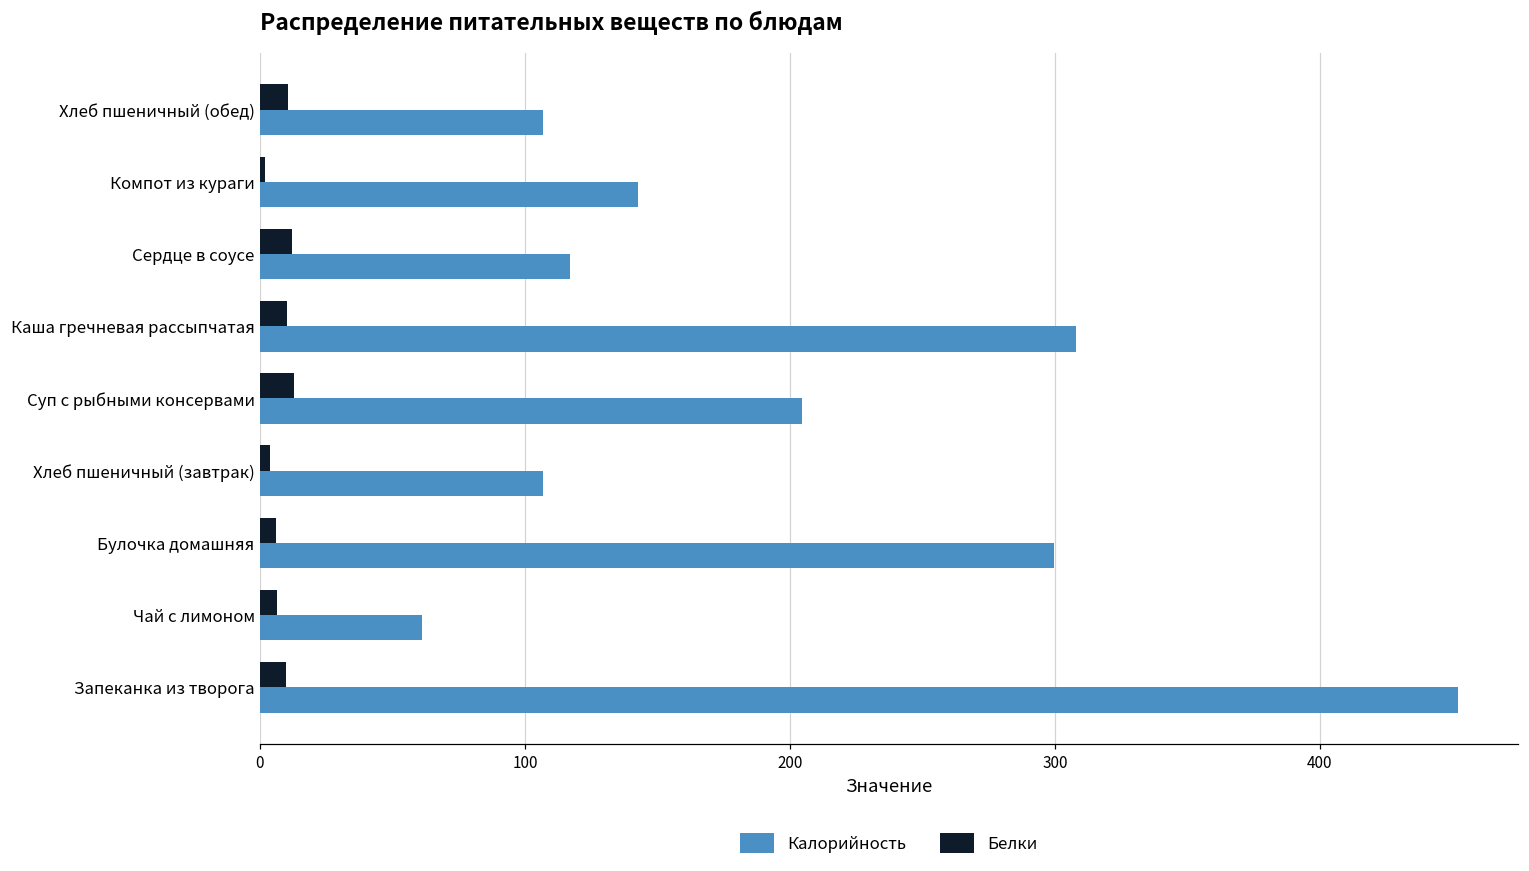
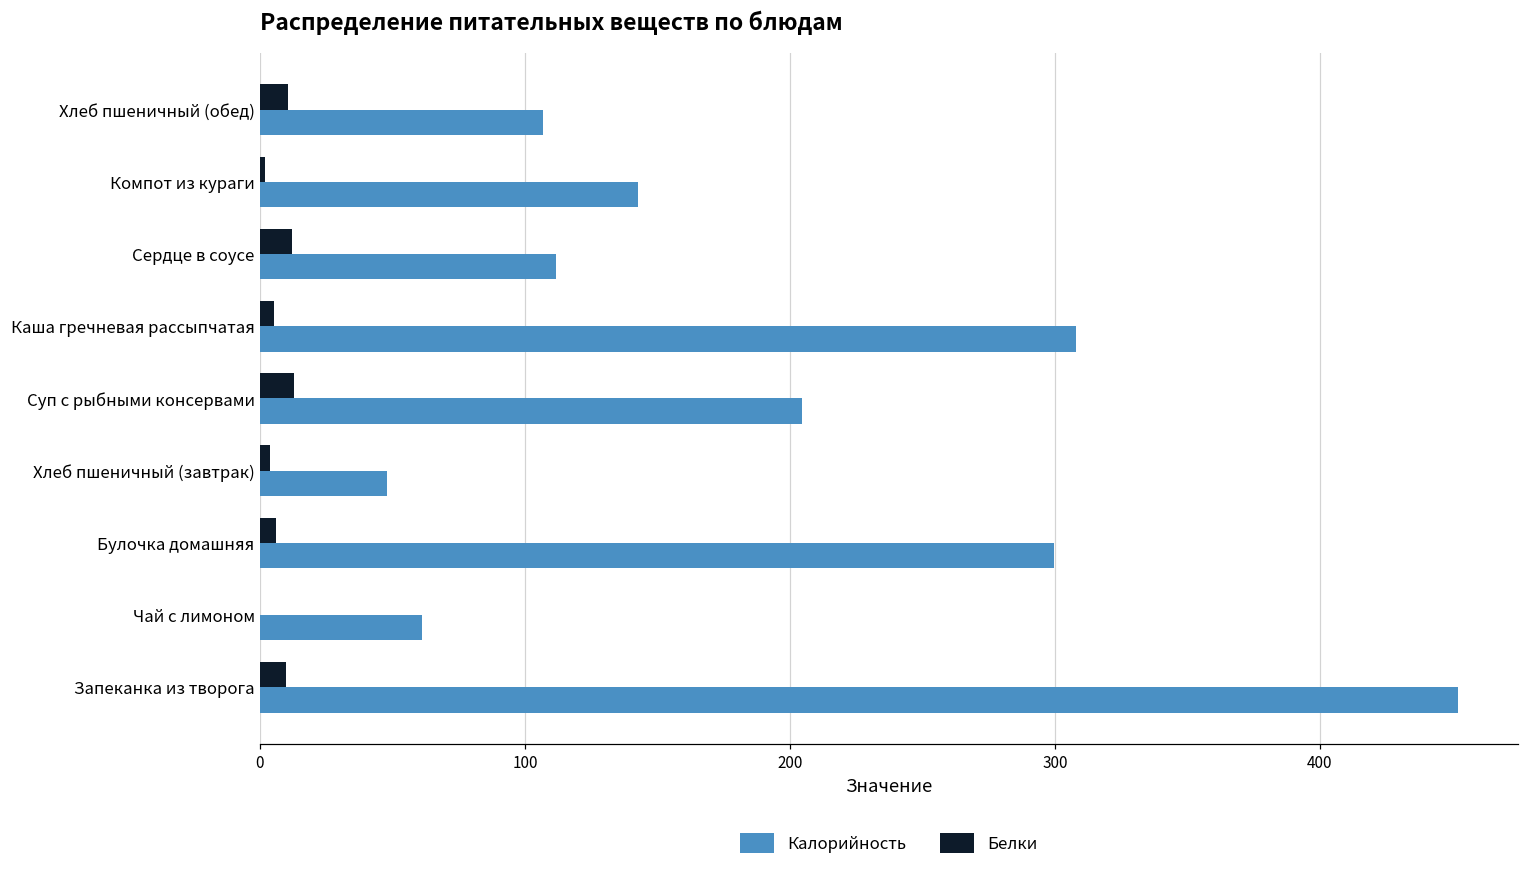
Калорийность, Сердце в соусе: 117 -> 112
Белки, Каша гречневая рассыпчатая: 10 -> 5
Калорийность, Хлеб пшеничный (завтрак): 107 -> 48
Белки, Чай с лимоном: 7 -> 0
